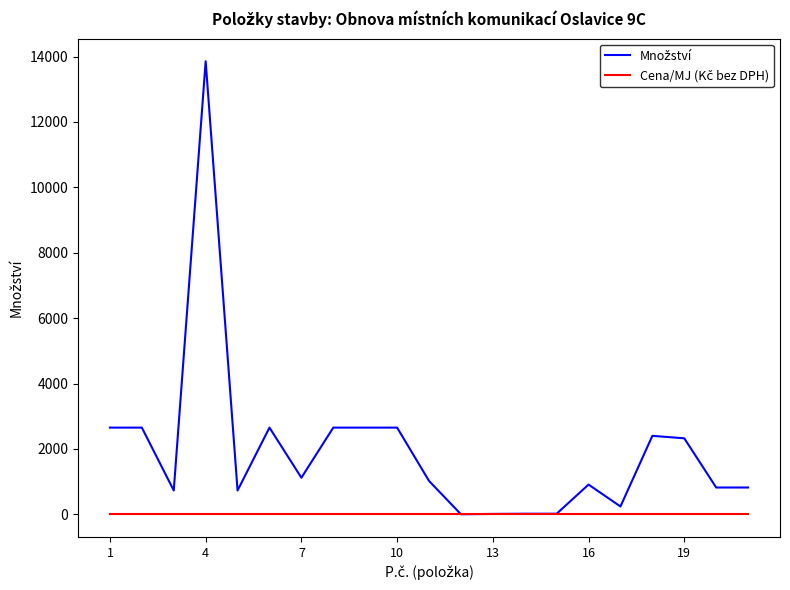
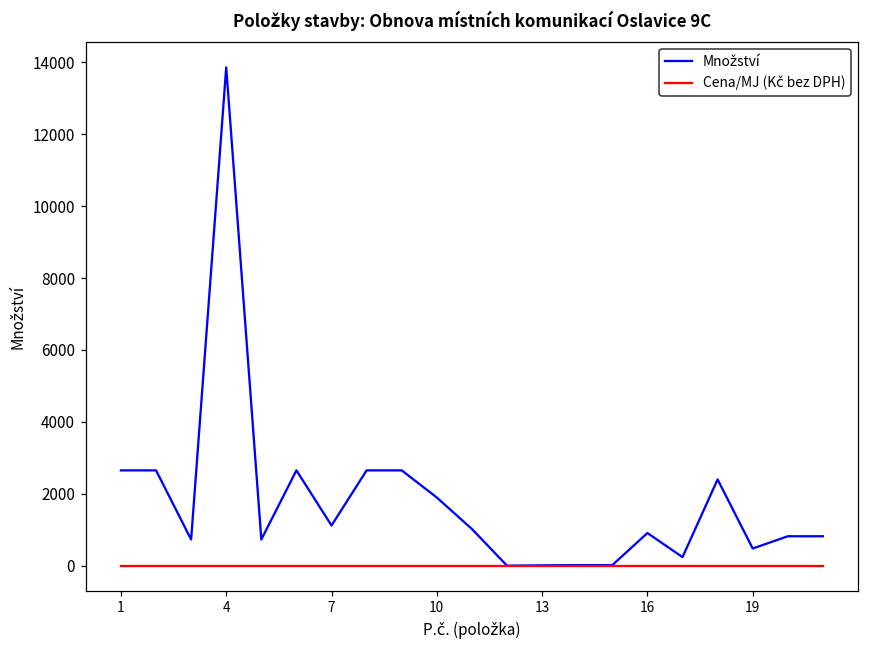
Množství, 10: 2700 -> 1900
Množství, 19: 2300 -> 500
